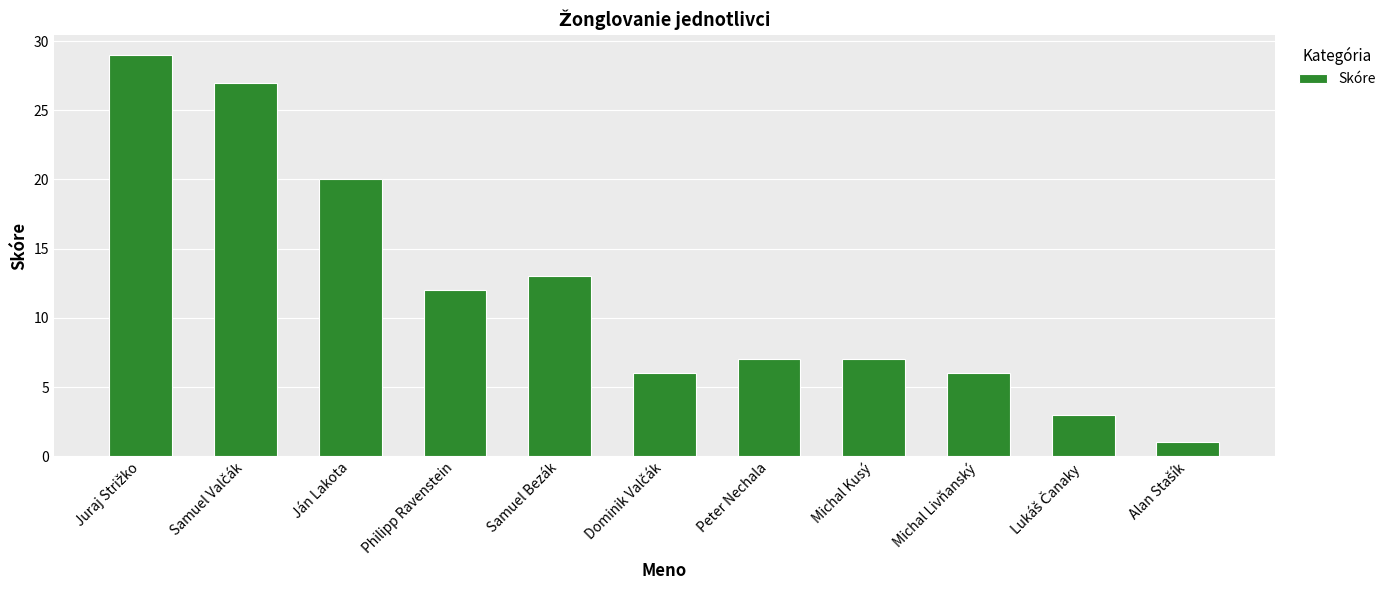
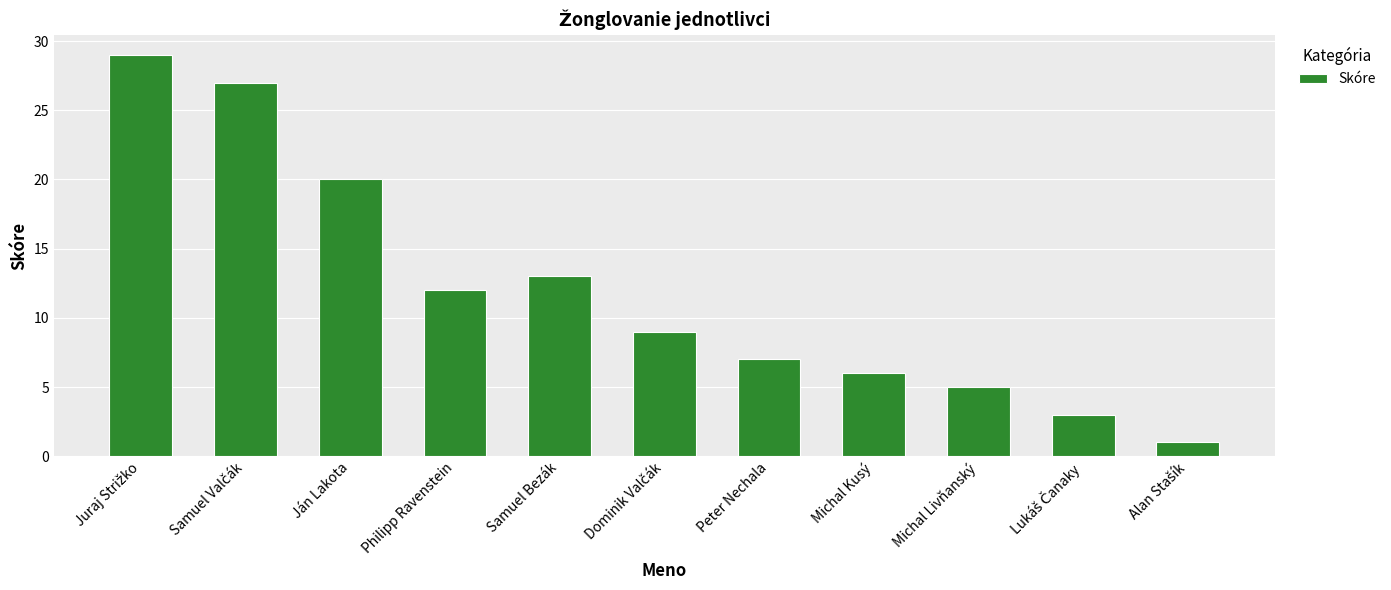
Dominik Valčák: 6 -> 9
Michal Kusý: 7 -> 6
Michal Livňanský: 6 -> 5
